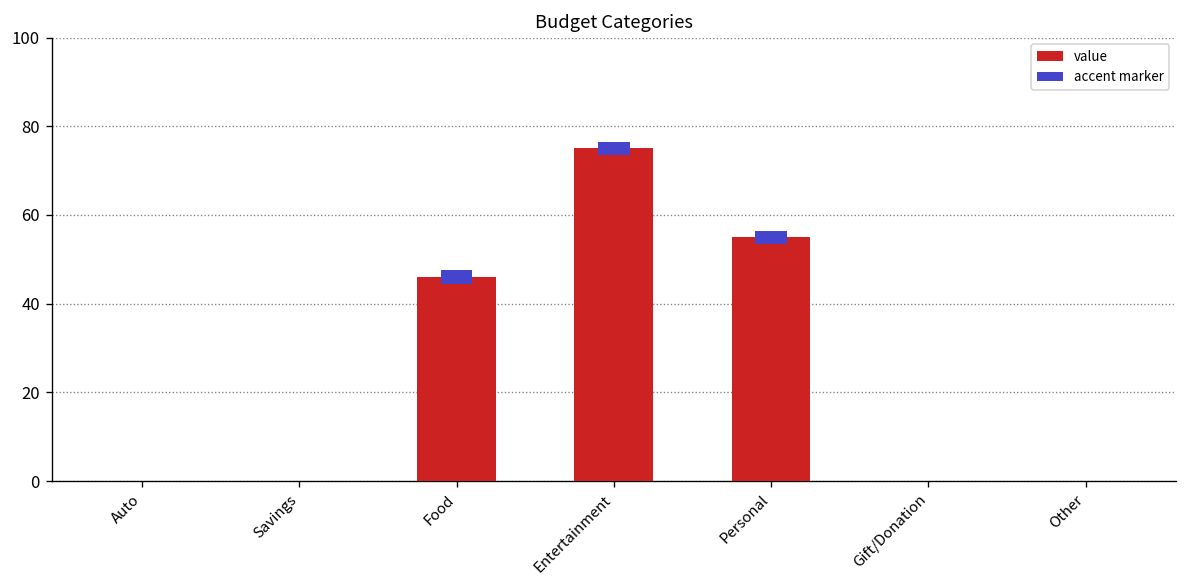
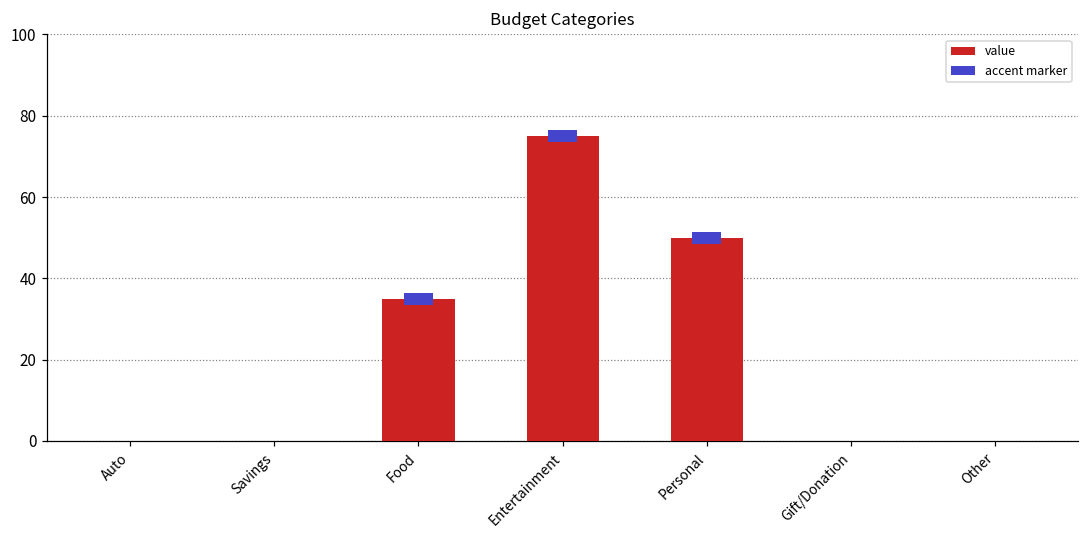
value, Food: 46 -> 35
value, Personal: 55 -> 50
